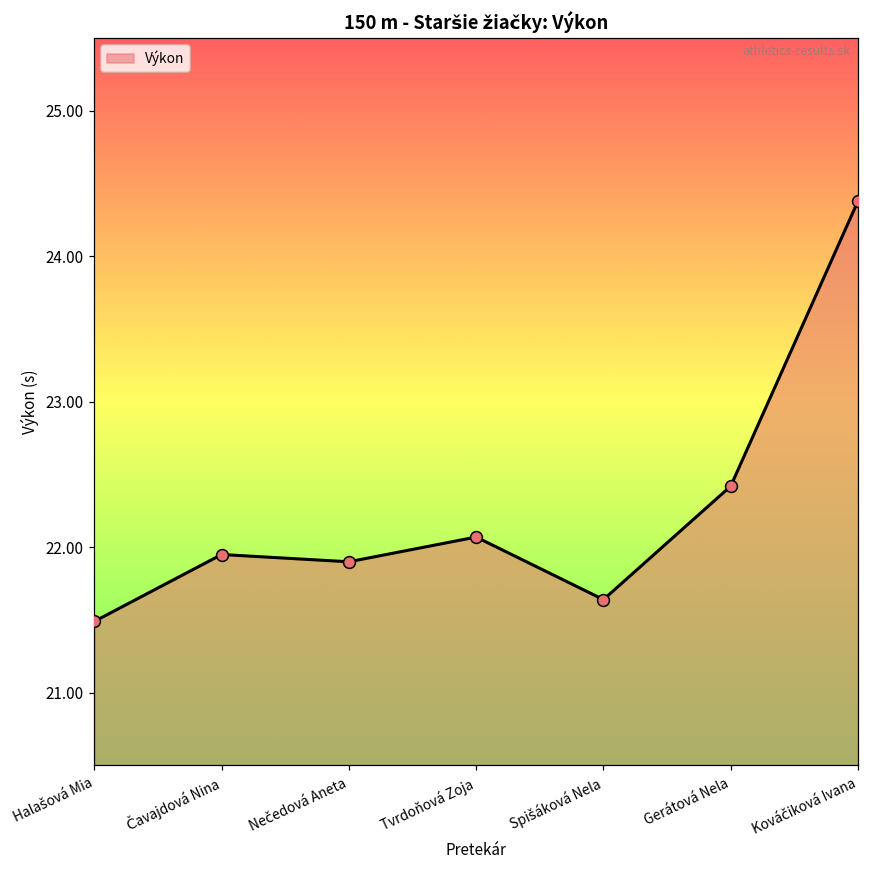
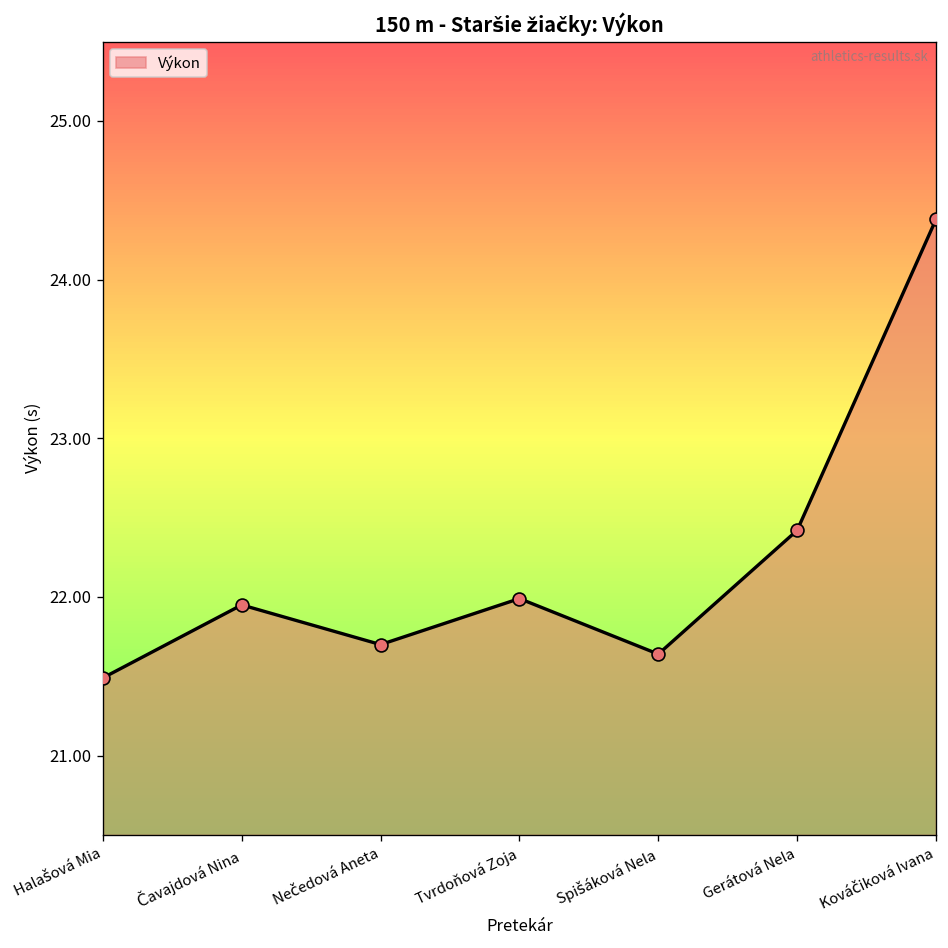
Nečedová Aneta: 21.9 -> 21.7
Tvrdoňová Zoja: 22.07 -> 21.99
